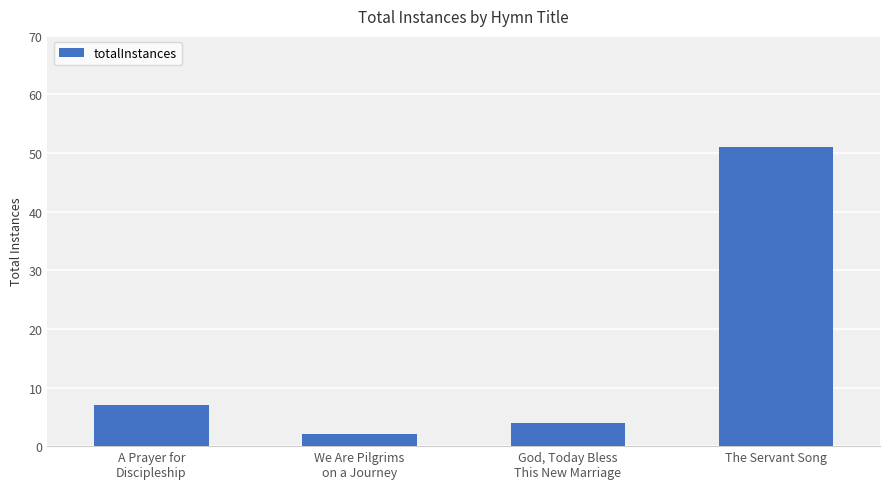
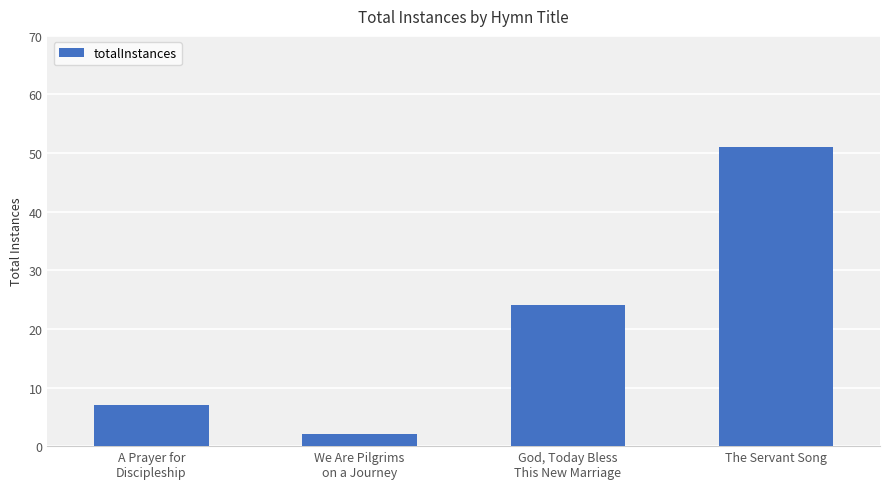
God, Today Bless This New Marriage: 4 -> 24
